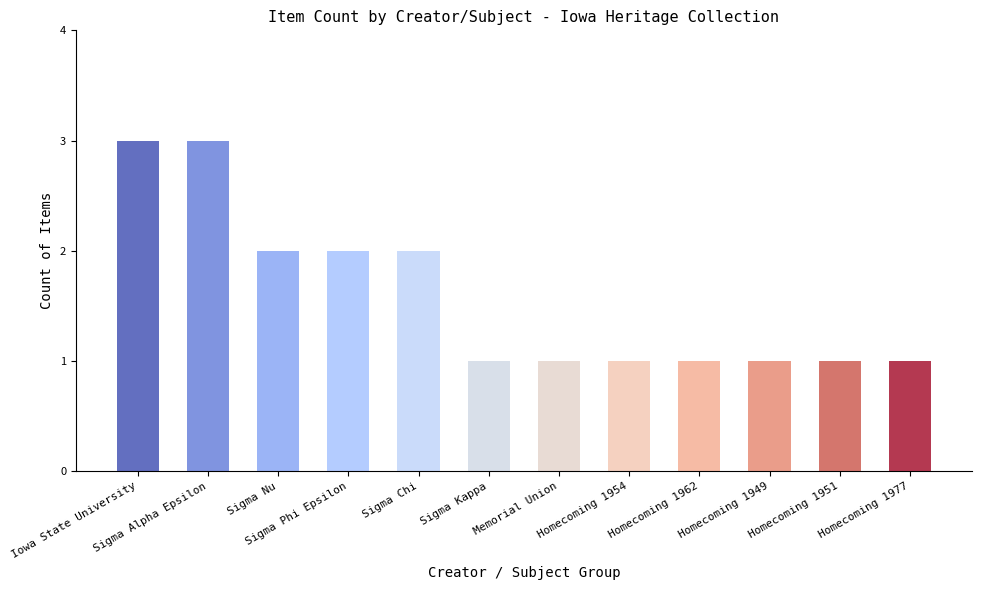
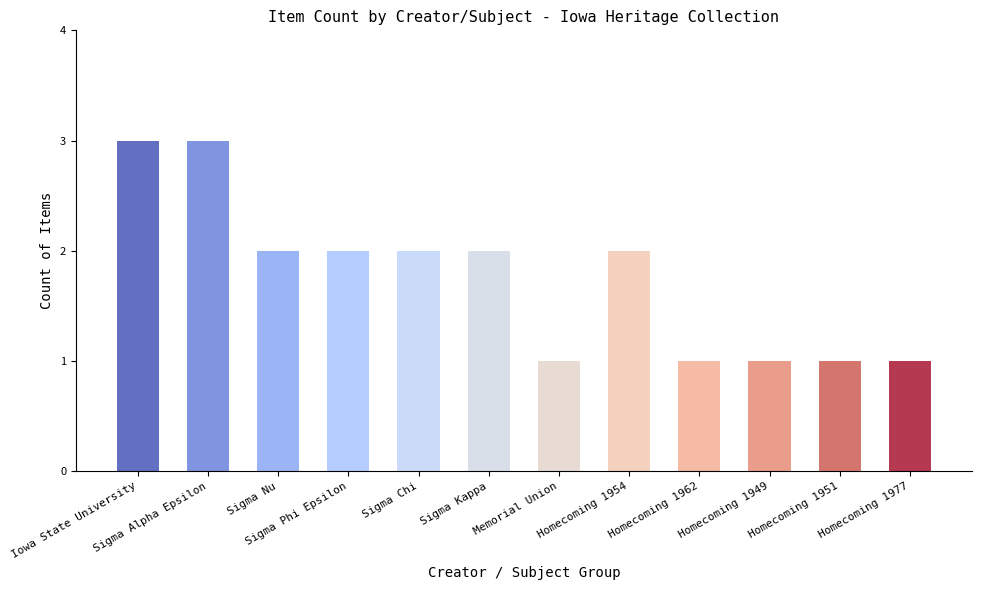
Sigma Kappa: 1 -> 2
Homecoming 1954: 1 -> 2
